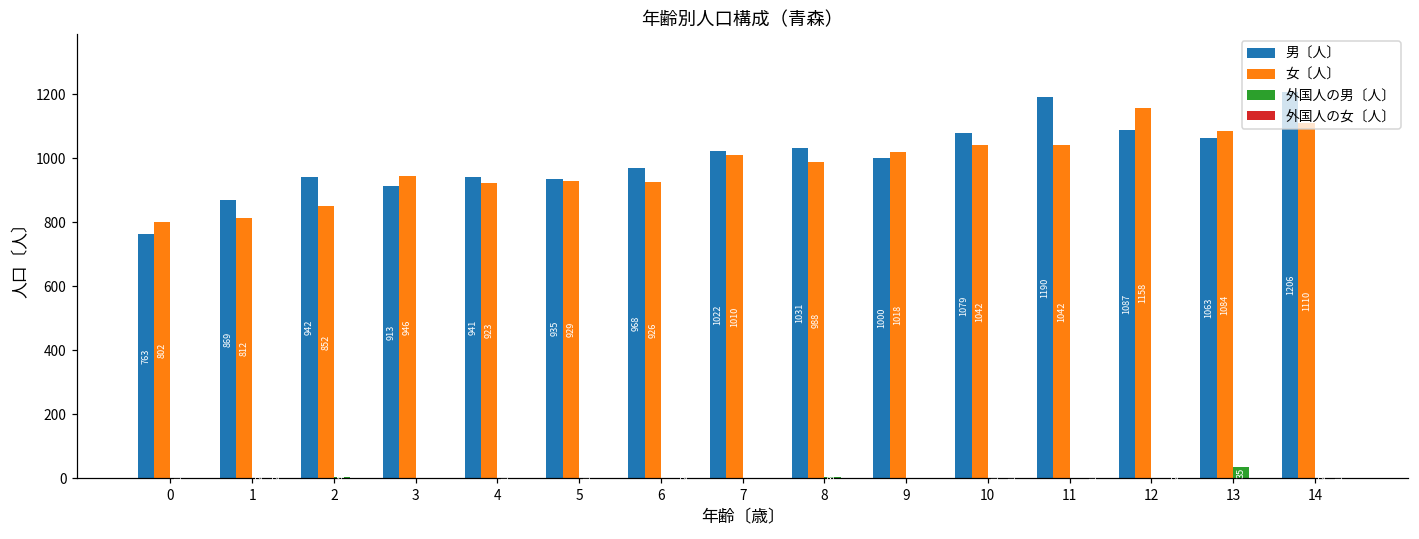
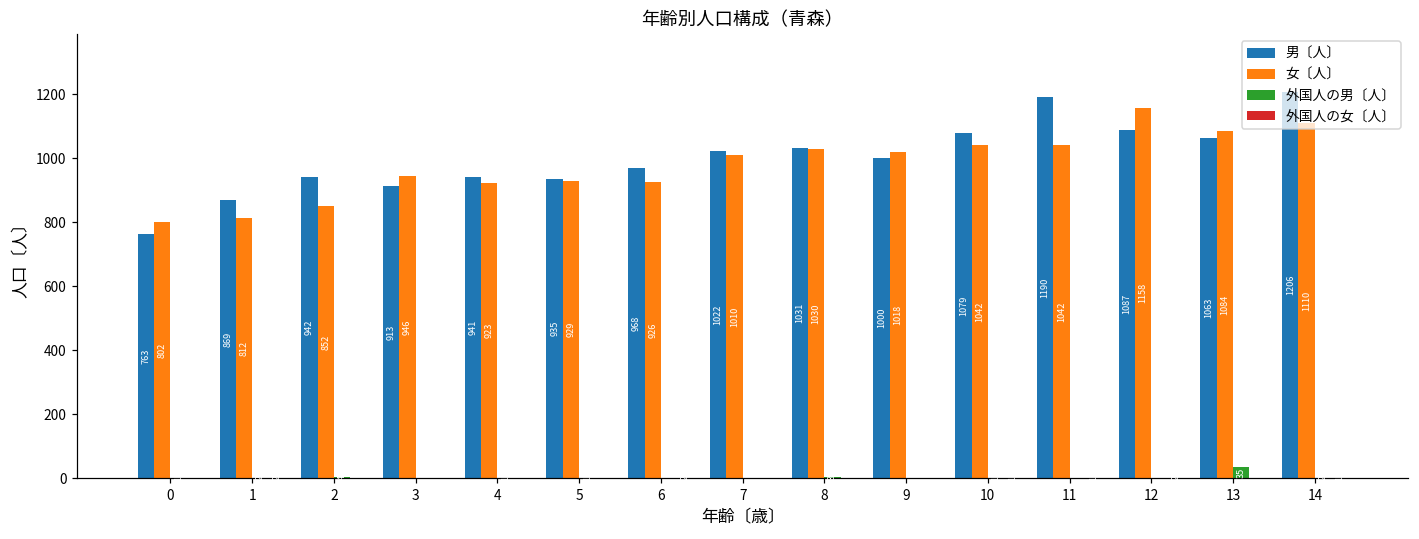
女〔人〕, 8: 988 -> 1030
